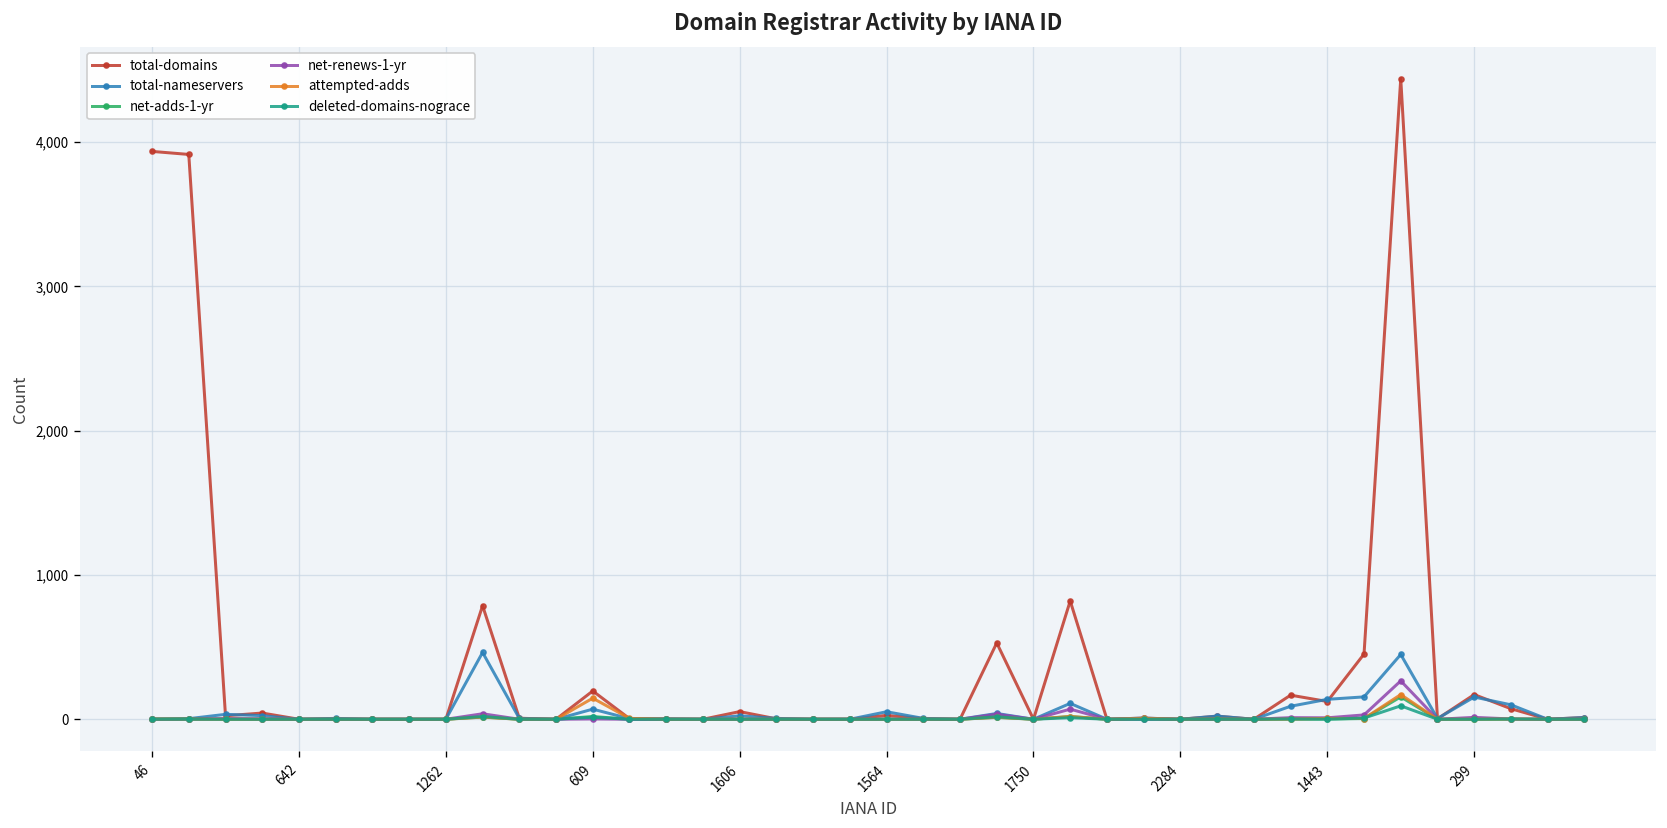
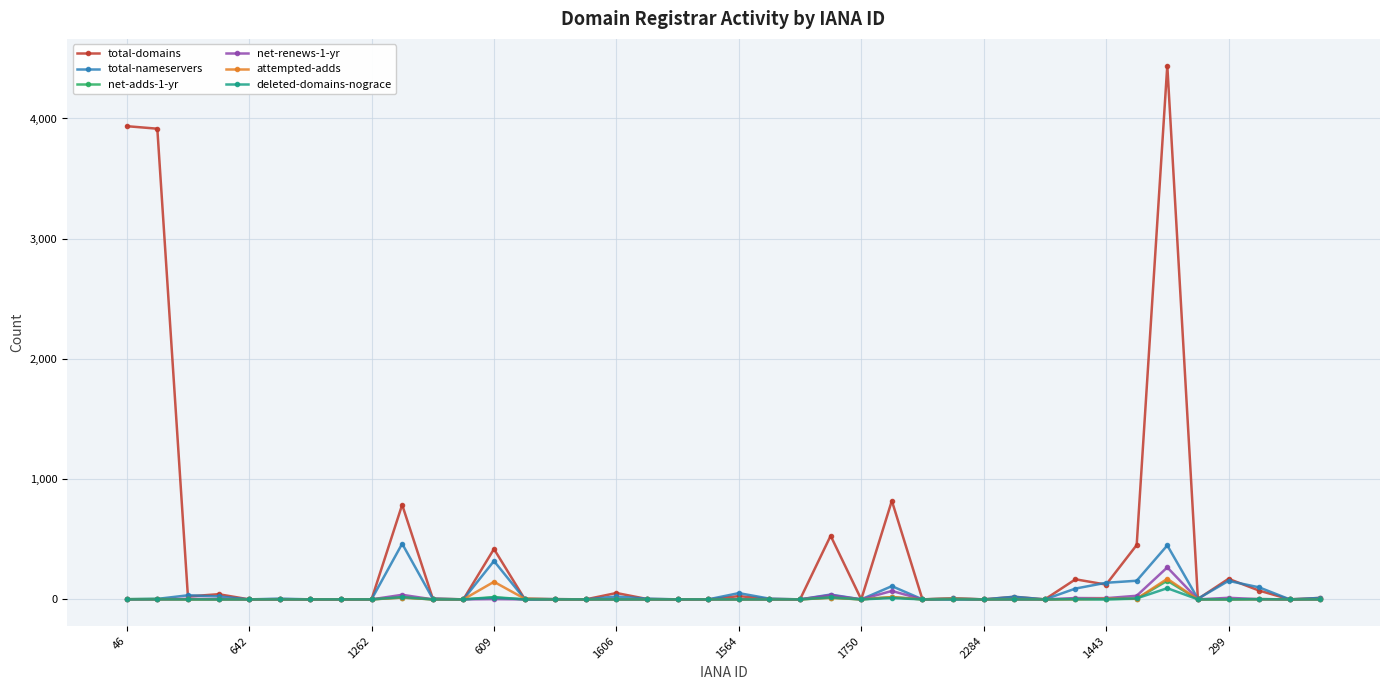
total-domains, 609: 200 -> 420
total-nameservers, 609: 70 -> 320
